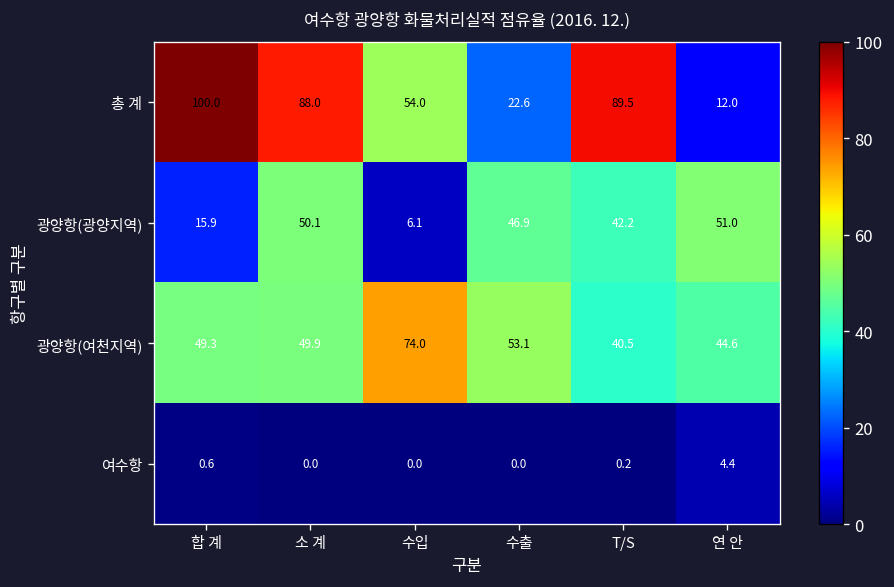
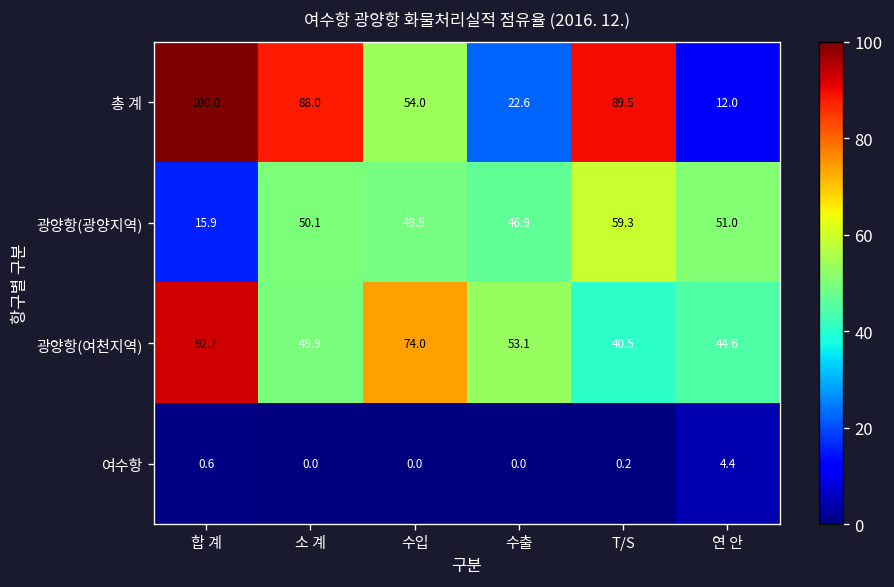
광양항(광양지역), 수입: 6.1 -> 49.5
광양항(광양지역), T/S: 42.2 -> 59.3
광양항(여천지역), 합 계: 49.3 -> 92.7
